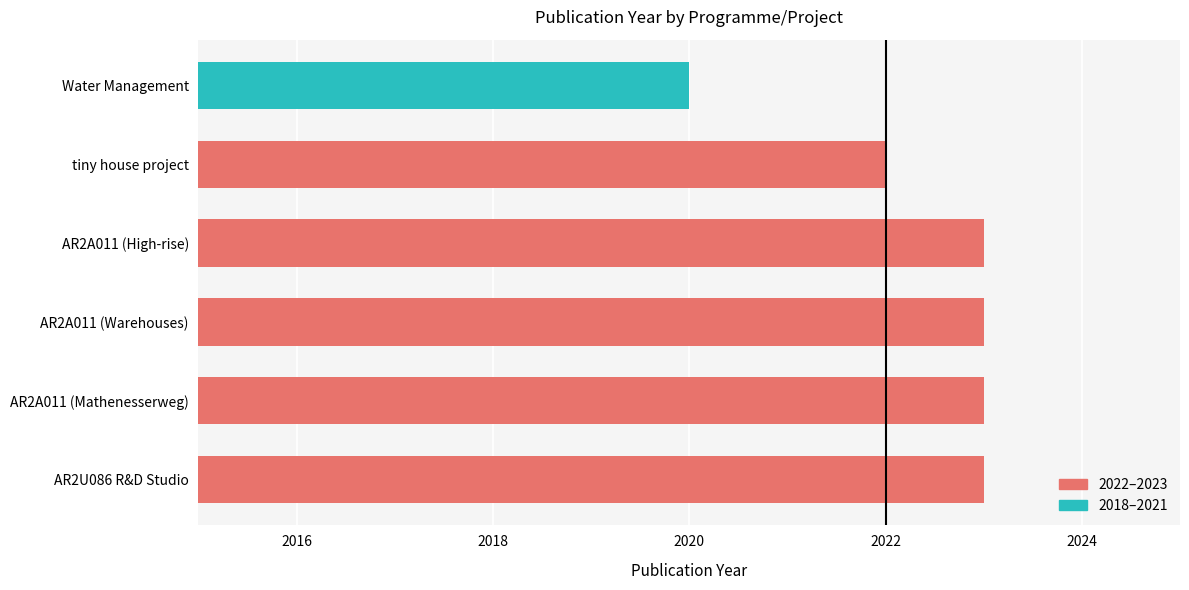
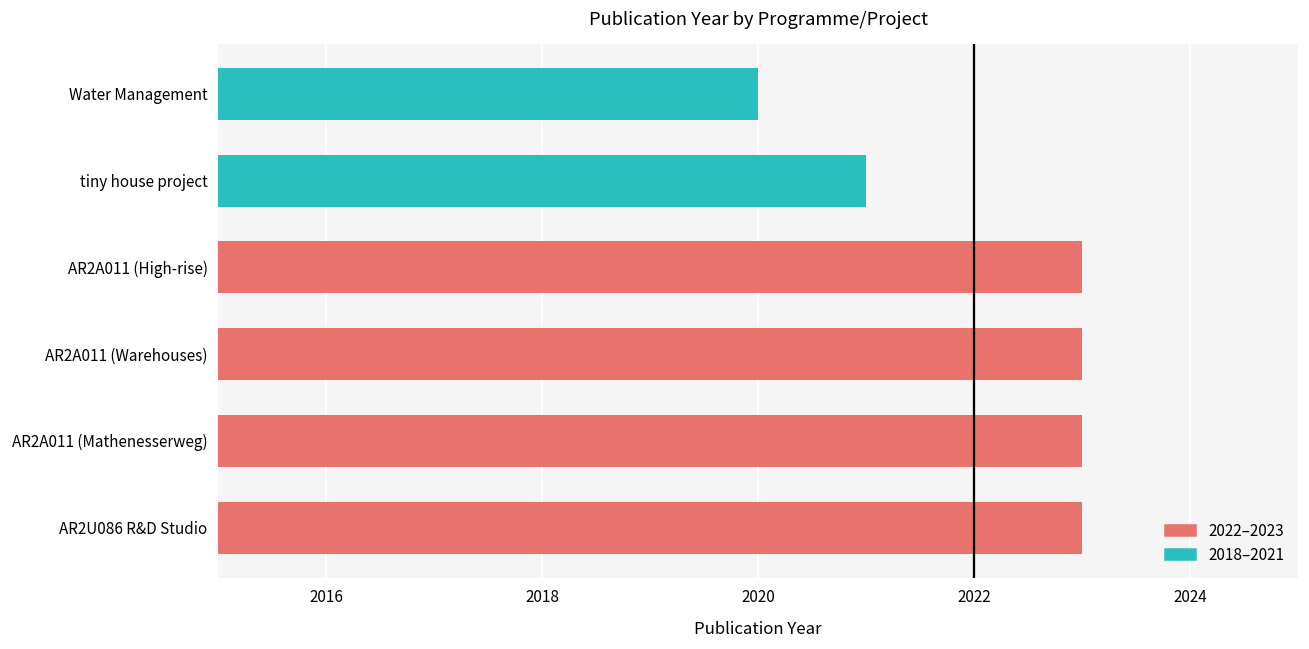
tiny house project: 2022 -> 2021
